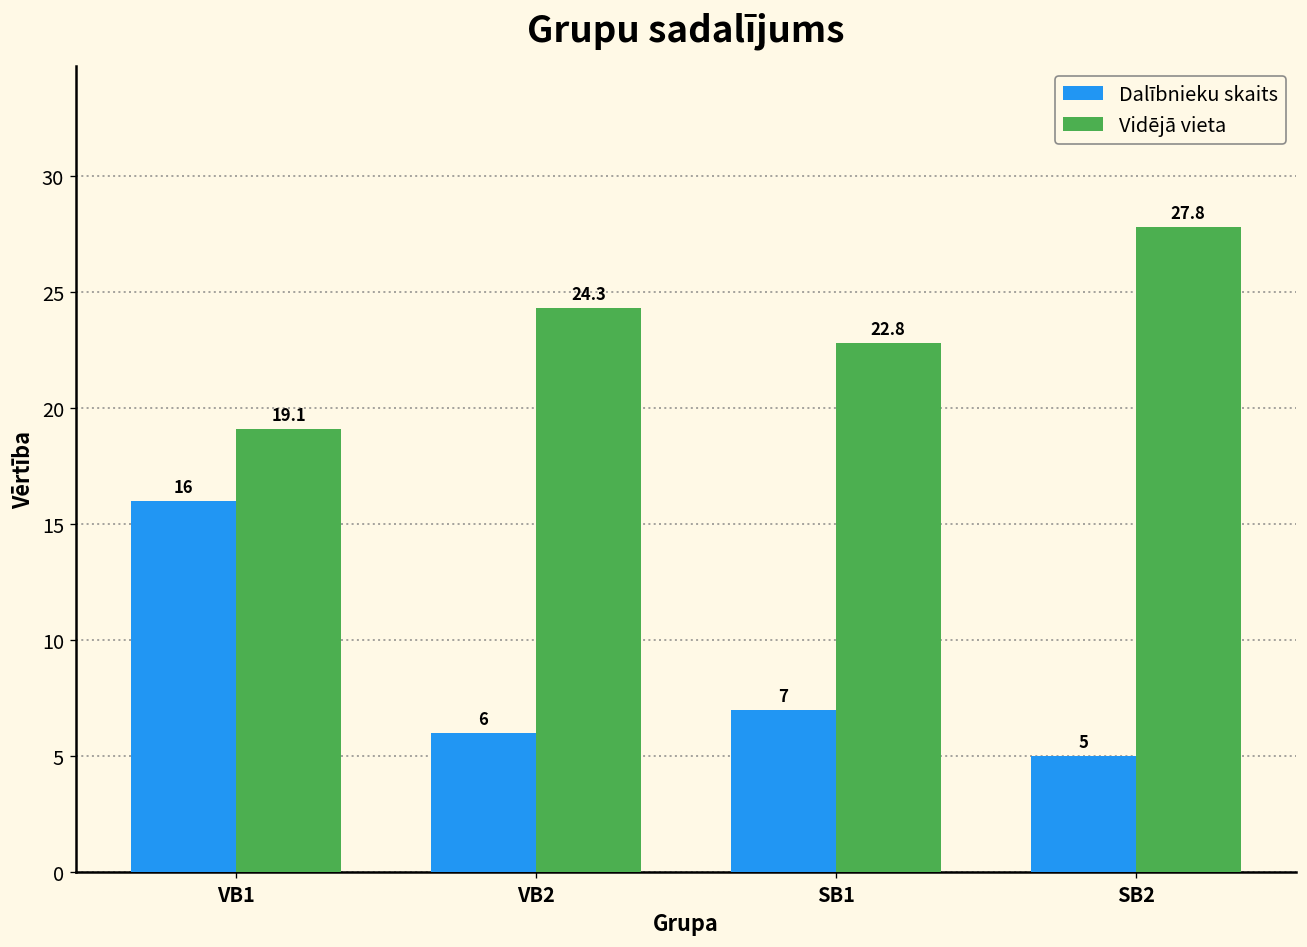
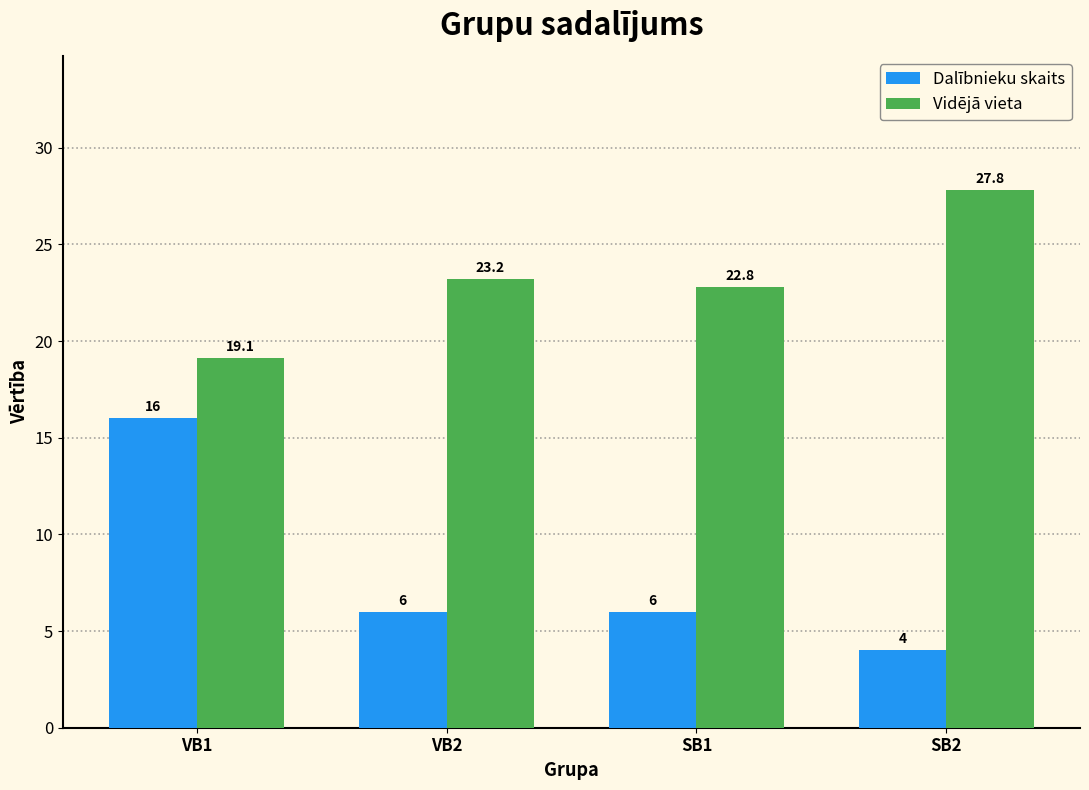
Vidējā vieta, VB2: 24.3 -> 23.2
Dalībnieku skaits, SB1: 7 -> 6
Dalībnieku skaits, SB2: 5 -> 4
